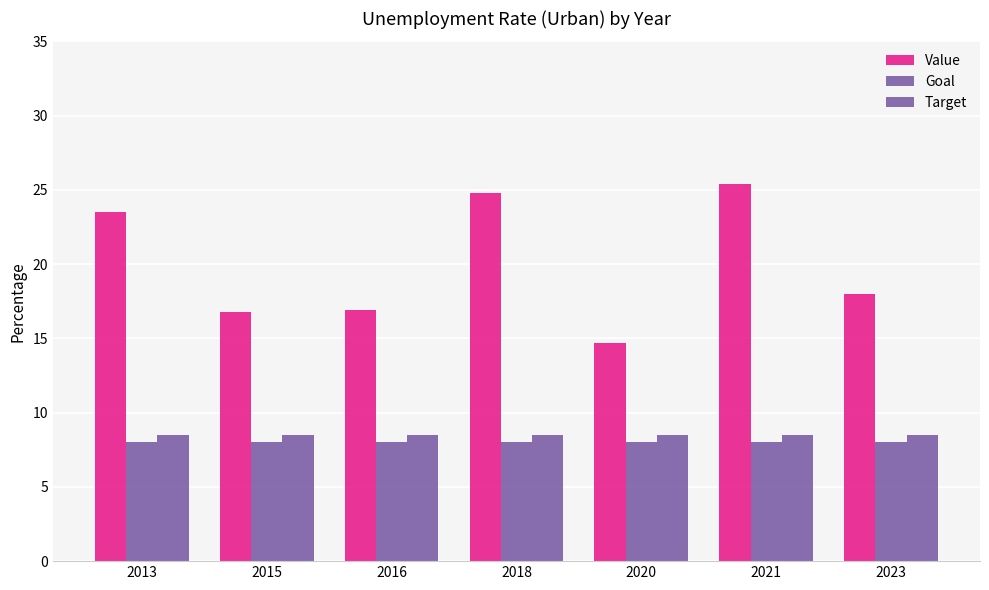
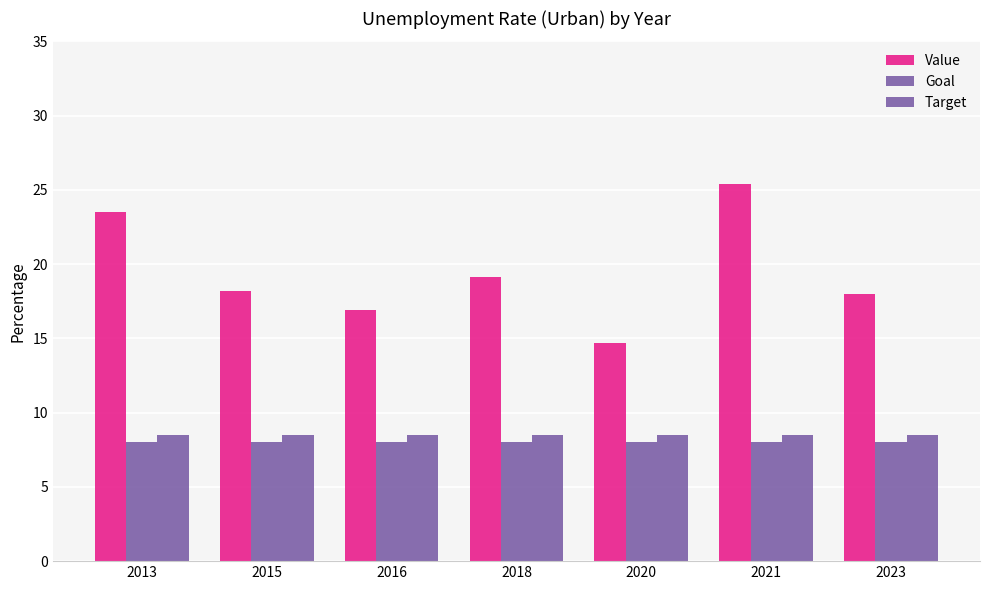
Value, 2015: 16.8 -> 18.2
Value, 2018: 24.8 -> 19.1
